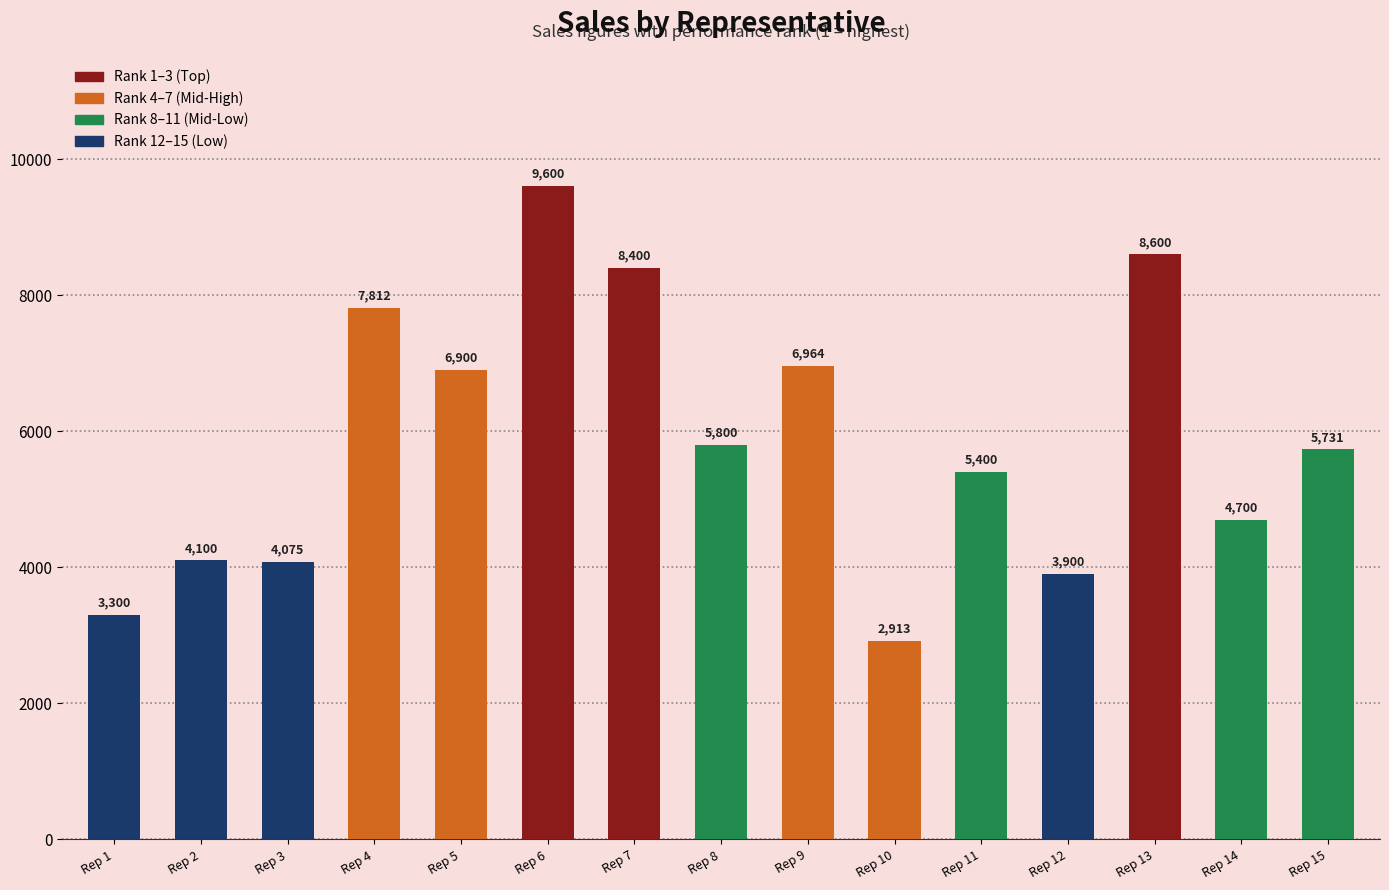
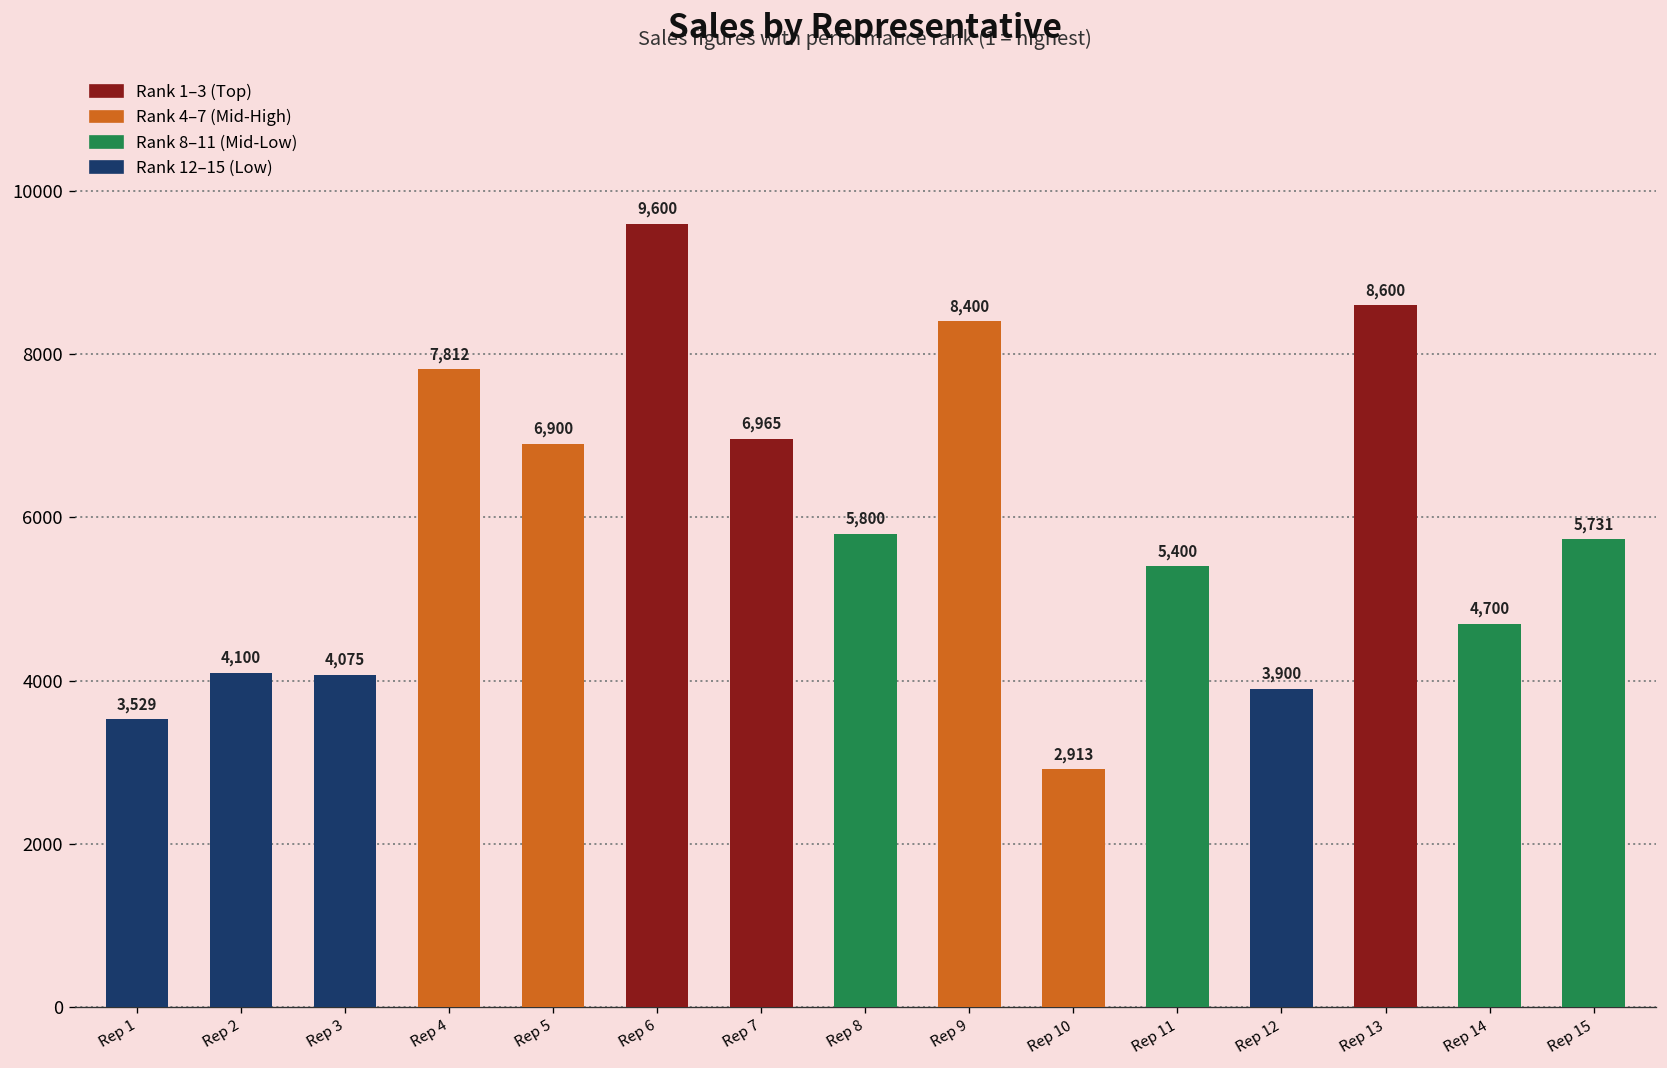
Rep 1: 3,300 -> 3,529
Rep 7: 8,400 -> 6,965
Rep 9: 6,964 -> 8,400
